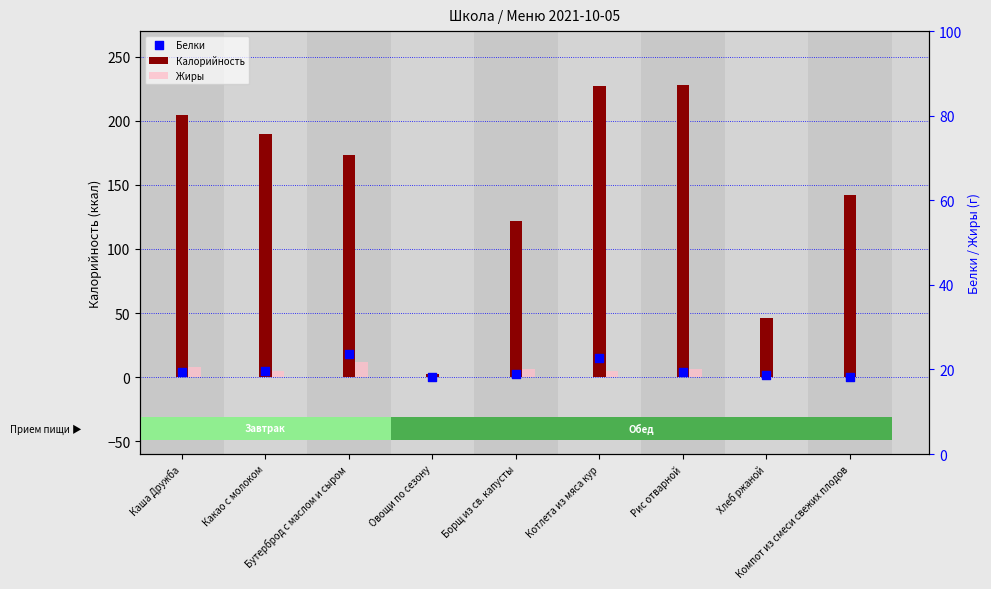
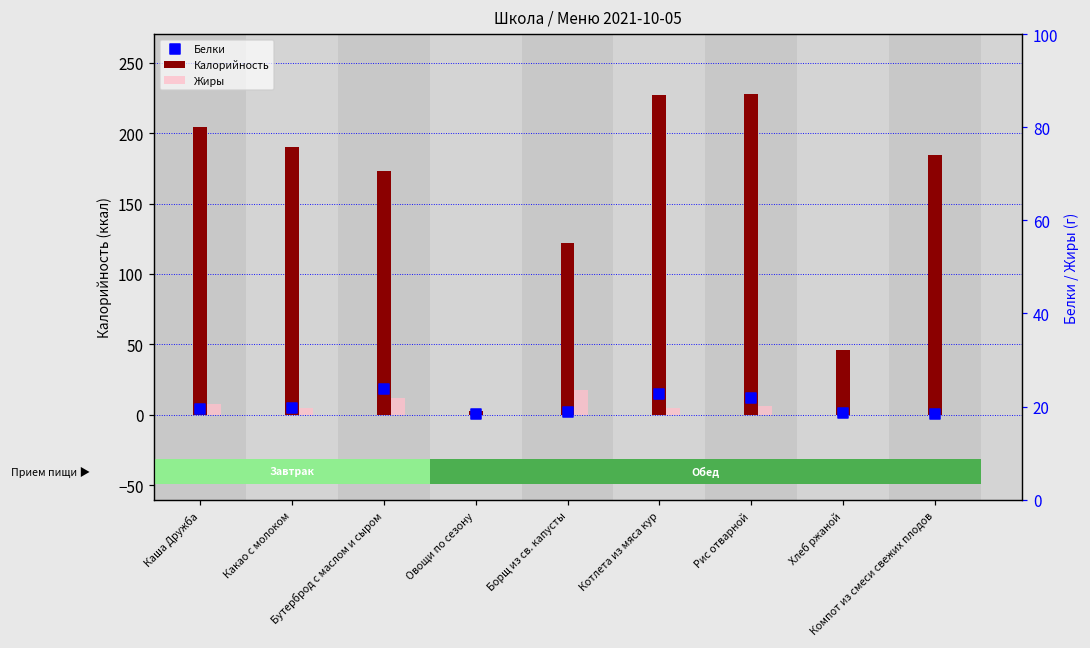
Жиры, Борщ из св. капусты: 7 -> 17
Белки, Рис отварной: 4 -> 12
Калорийность, Компот из смеси свежих плодов: 142 -> 184
